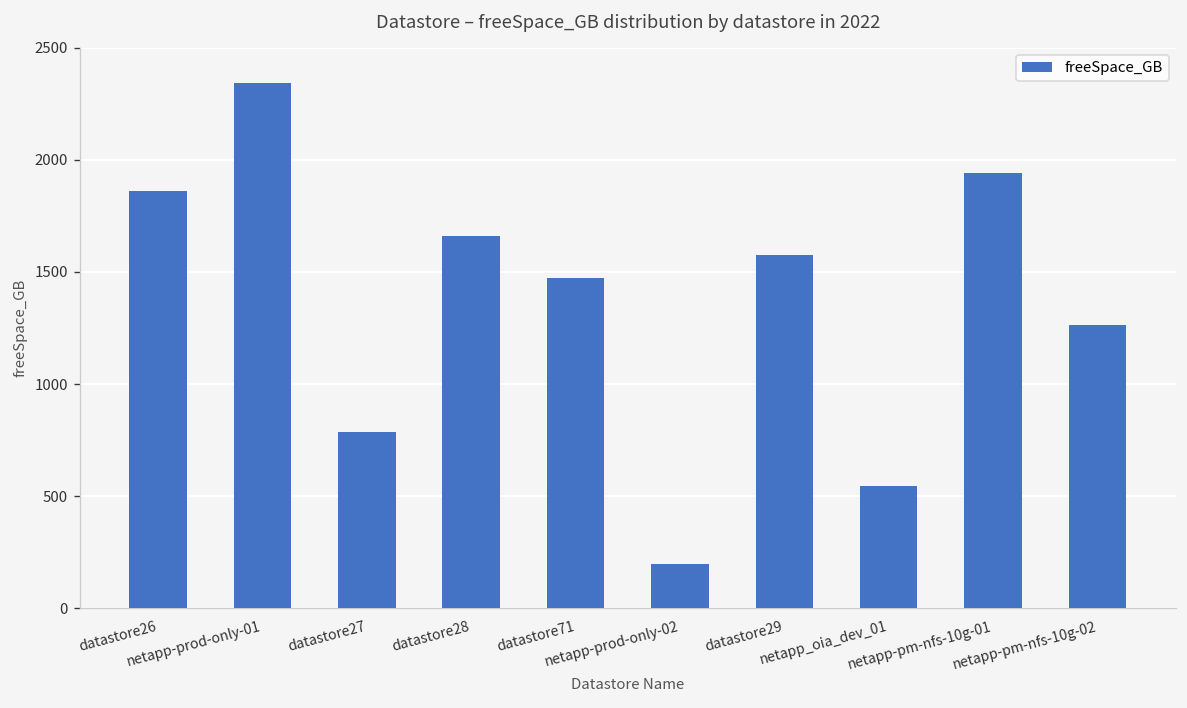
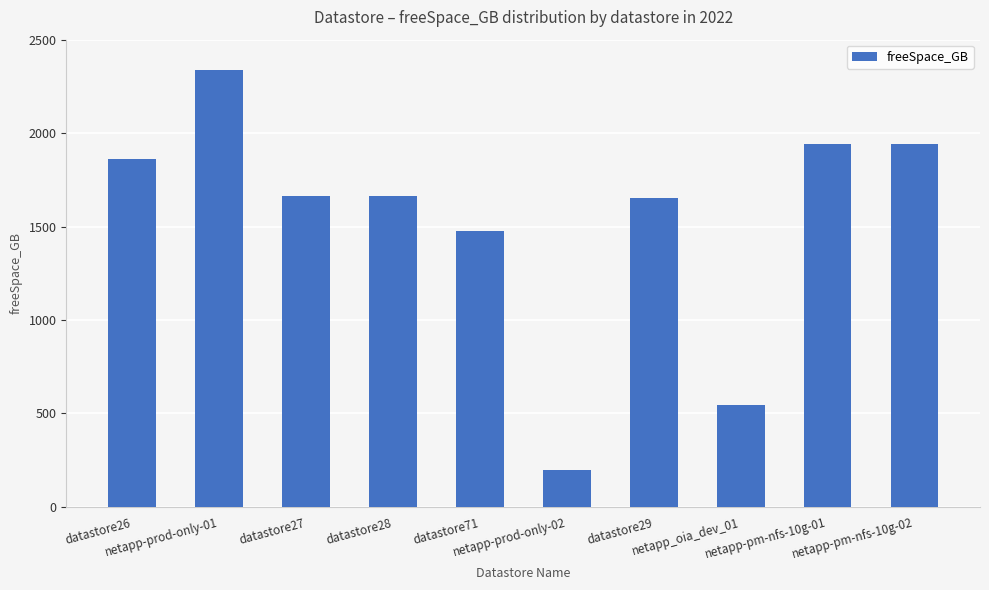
datastore27: 790 -> 1660
datastore29: 1570 -> 1650
netapp-pm-nfs-10g-02: 1270 -> 1940
